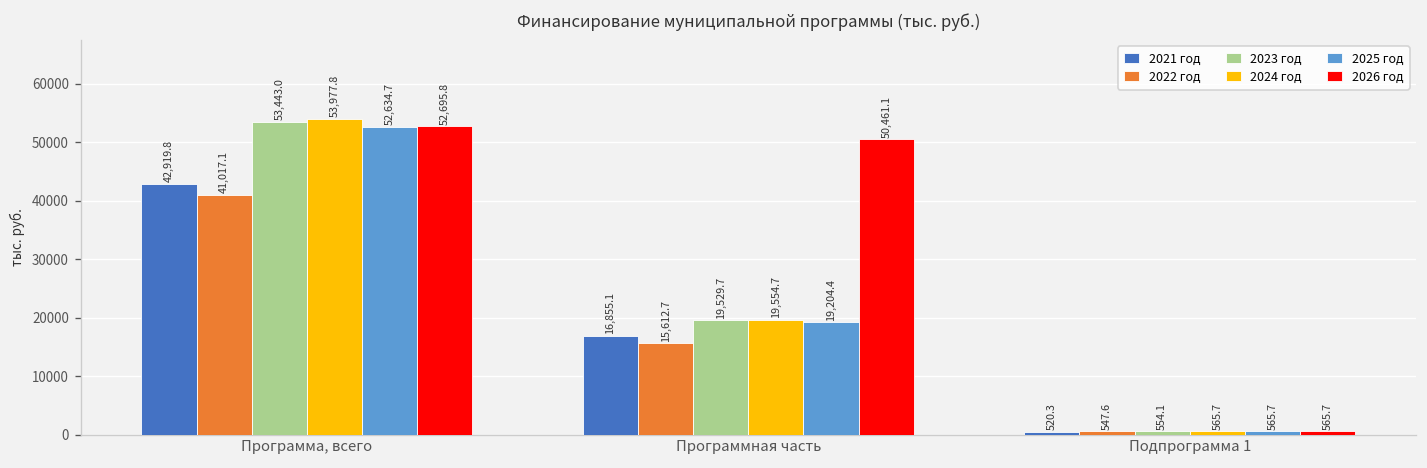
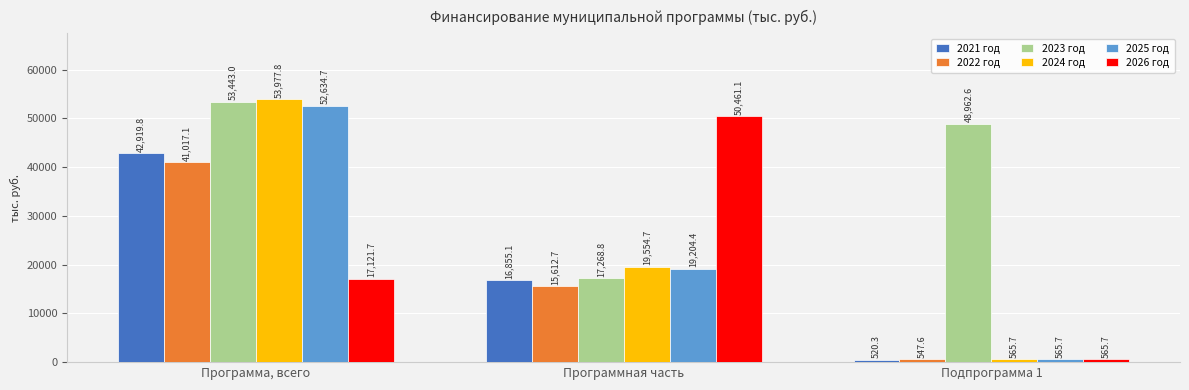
2026 год, Программа, всего: 52,695.8 -> 17,121.7
2023 год, Программная часть: 19,529.7 -> 17,268.8
2023 год, Подпрограмма 1: 554.1 -> 48,962.6
